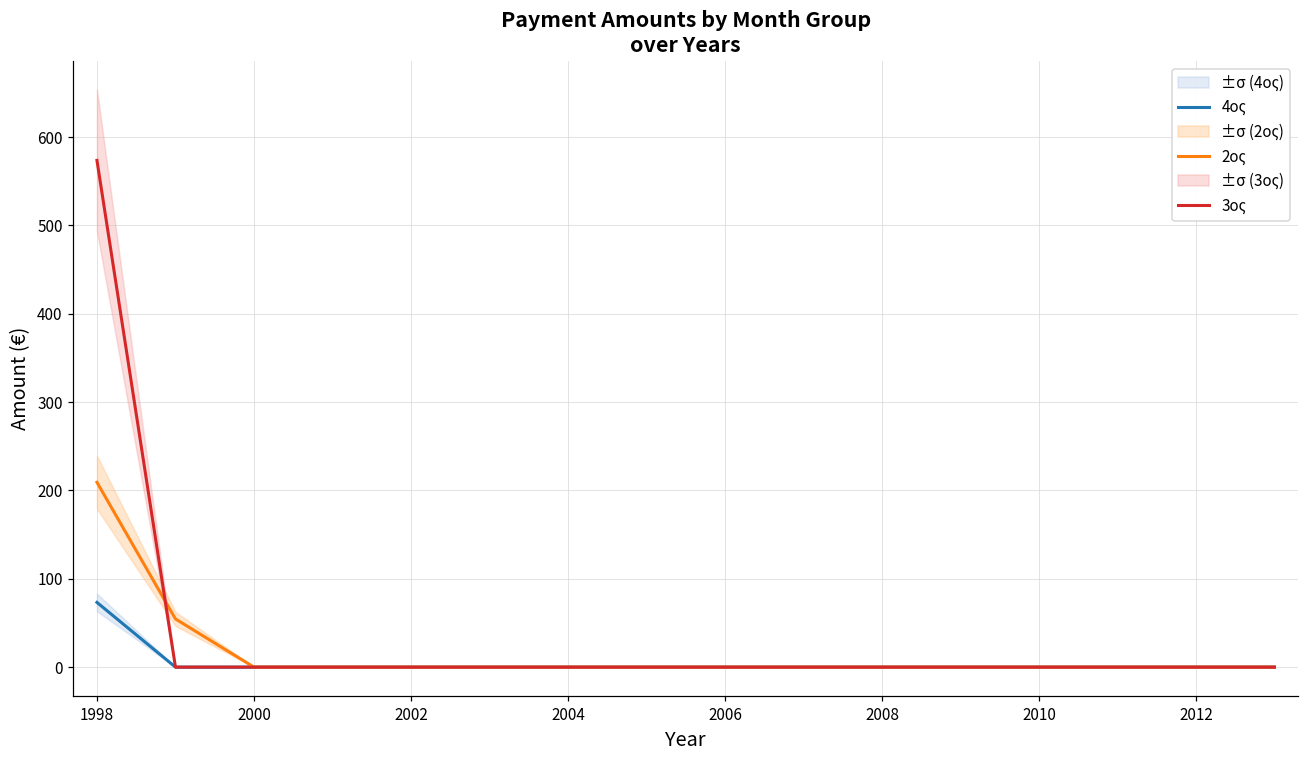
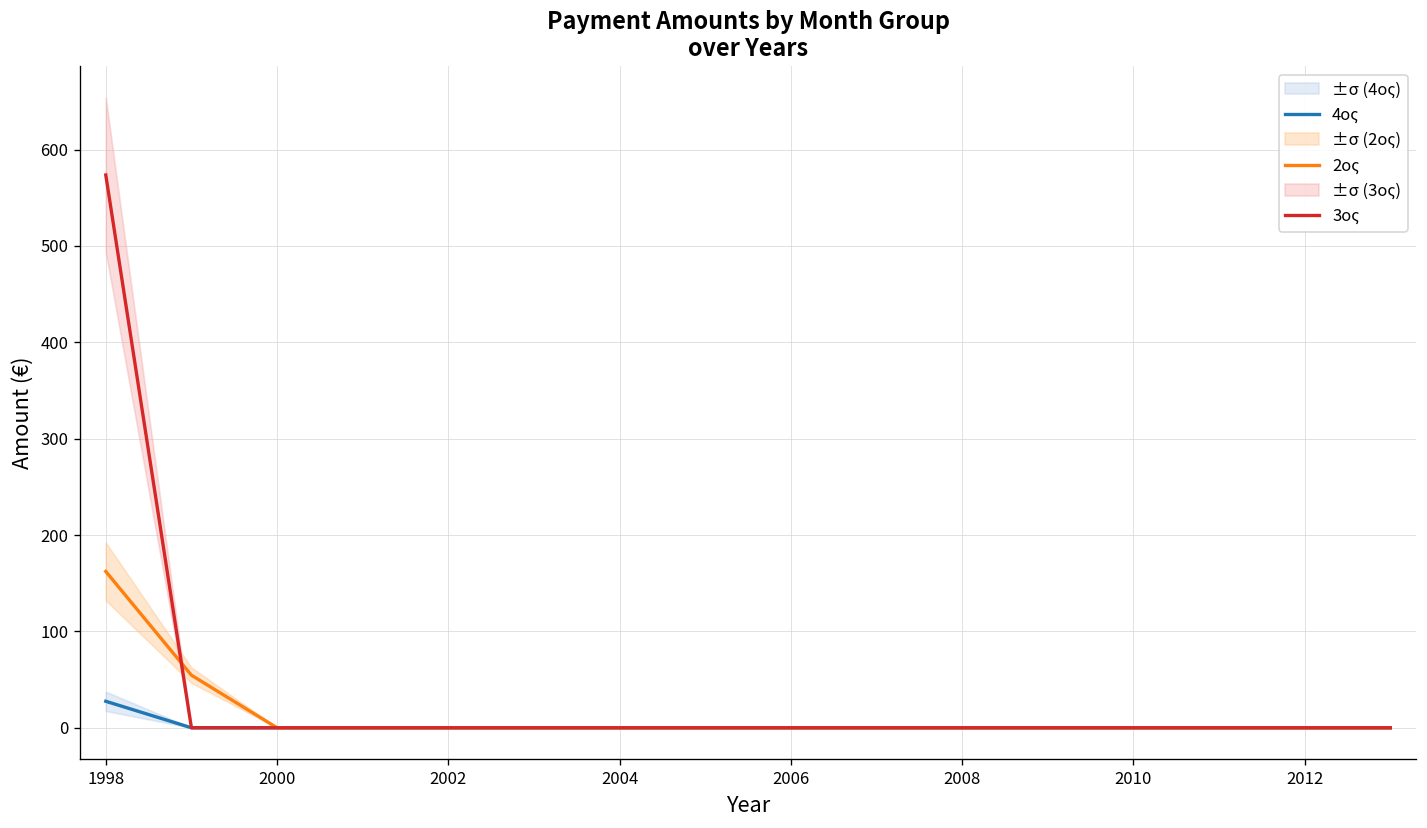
4ος, 1998: 70 -> 30
2ος, 1998: 210 -> 160
